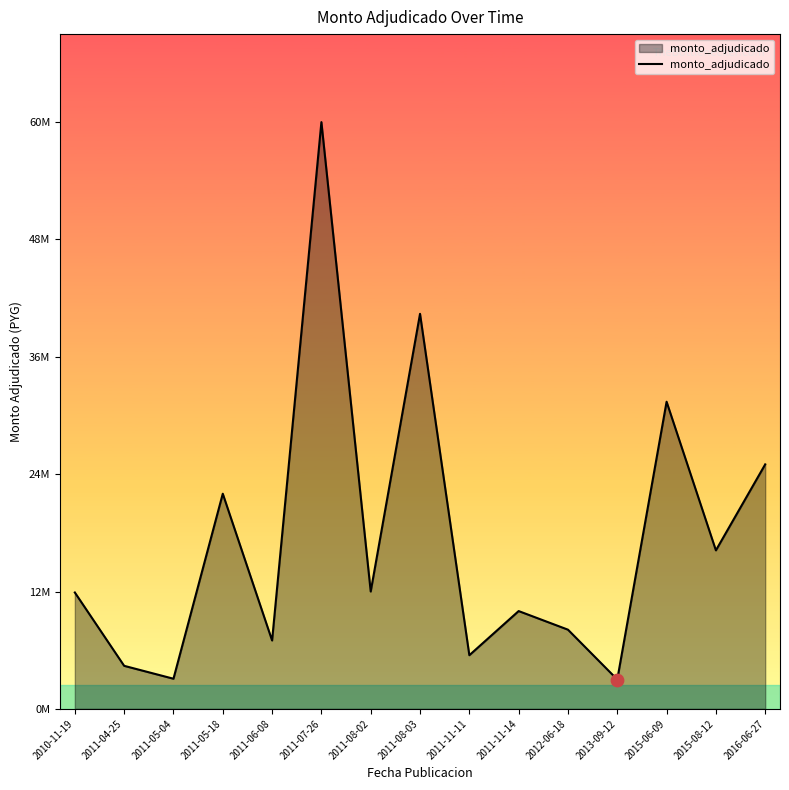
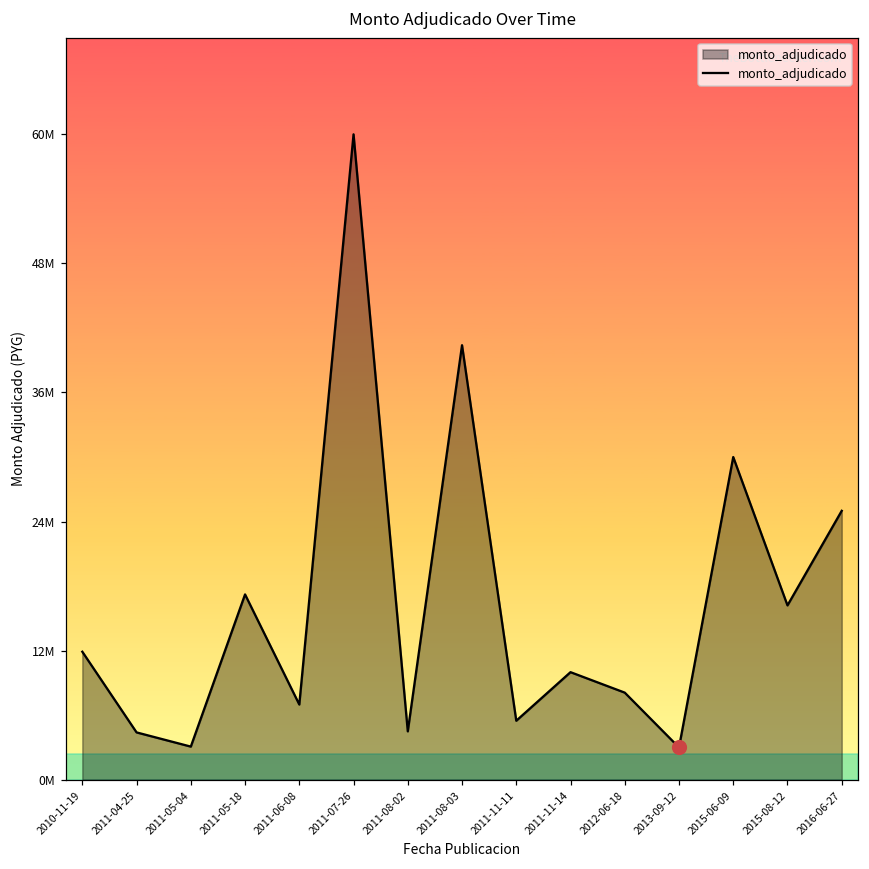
monto_adjudicado, 2011-05-18: 22000000 -> 17000000
monto_adjudicado, 2011-08-02: 12000000 -> 4000000
monto_adjudicado, 2015-06-09: 31000000 -> 30000000
